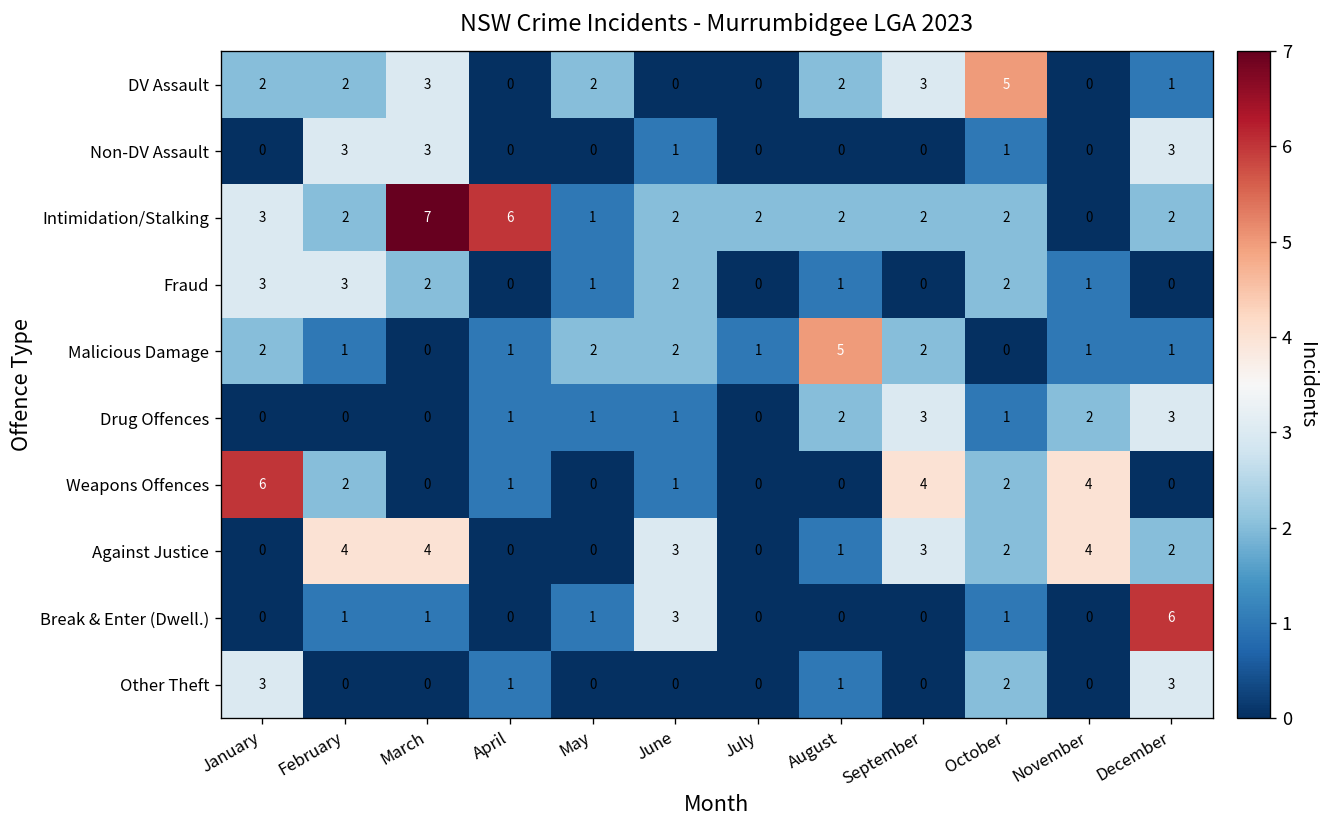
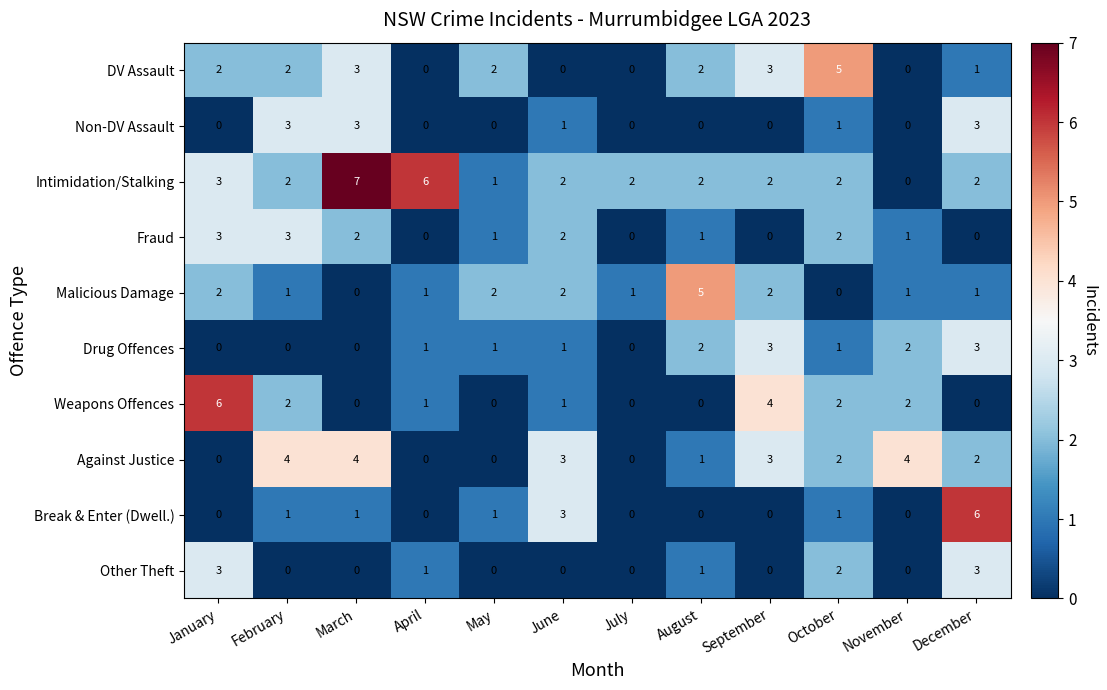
Weapons Offences, November: 4 -> 2
